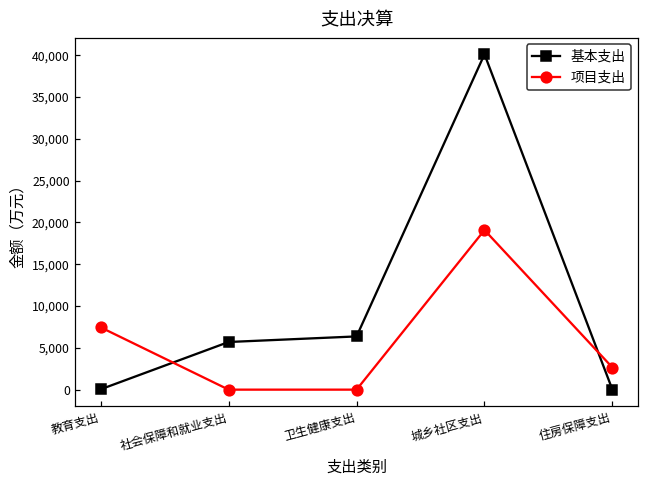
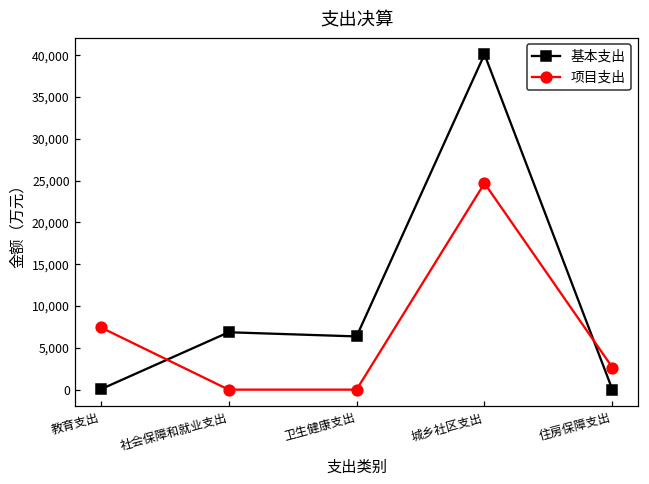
基本支出, 社会保障和就业支出: 6,000 -> 7,000
项目支出, 城乡社区支出: 19,000 -> 25,000
